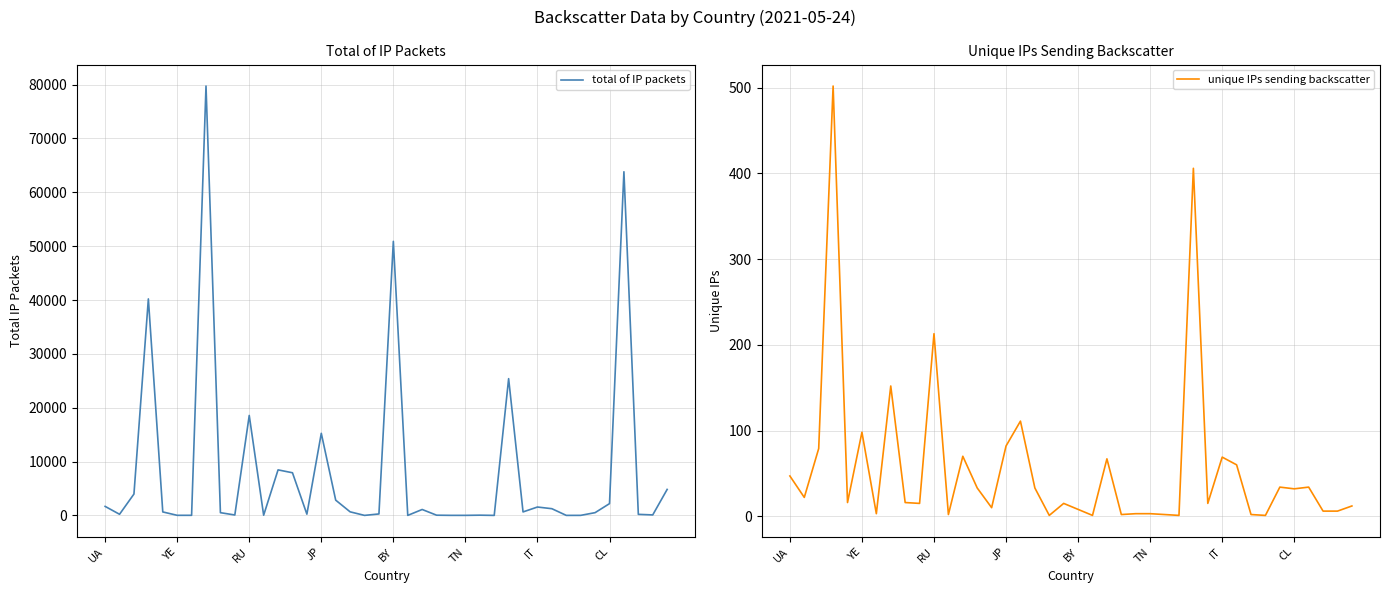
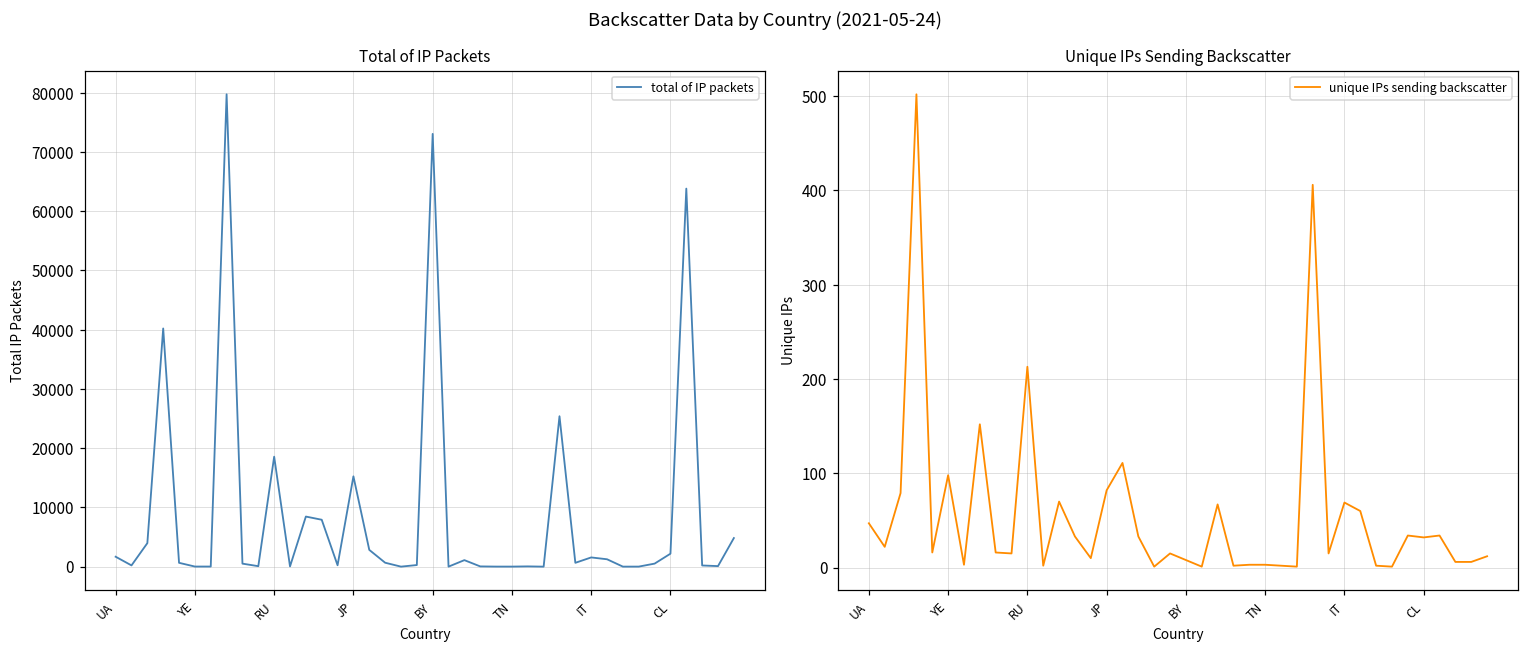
Total of IP Packets, BY: 51000 -> 73000
